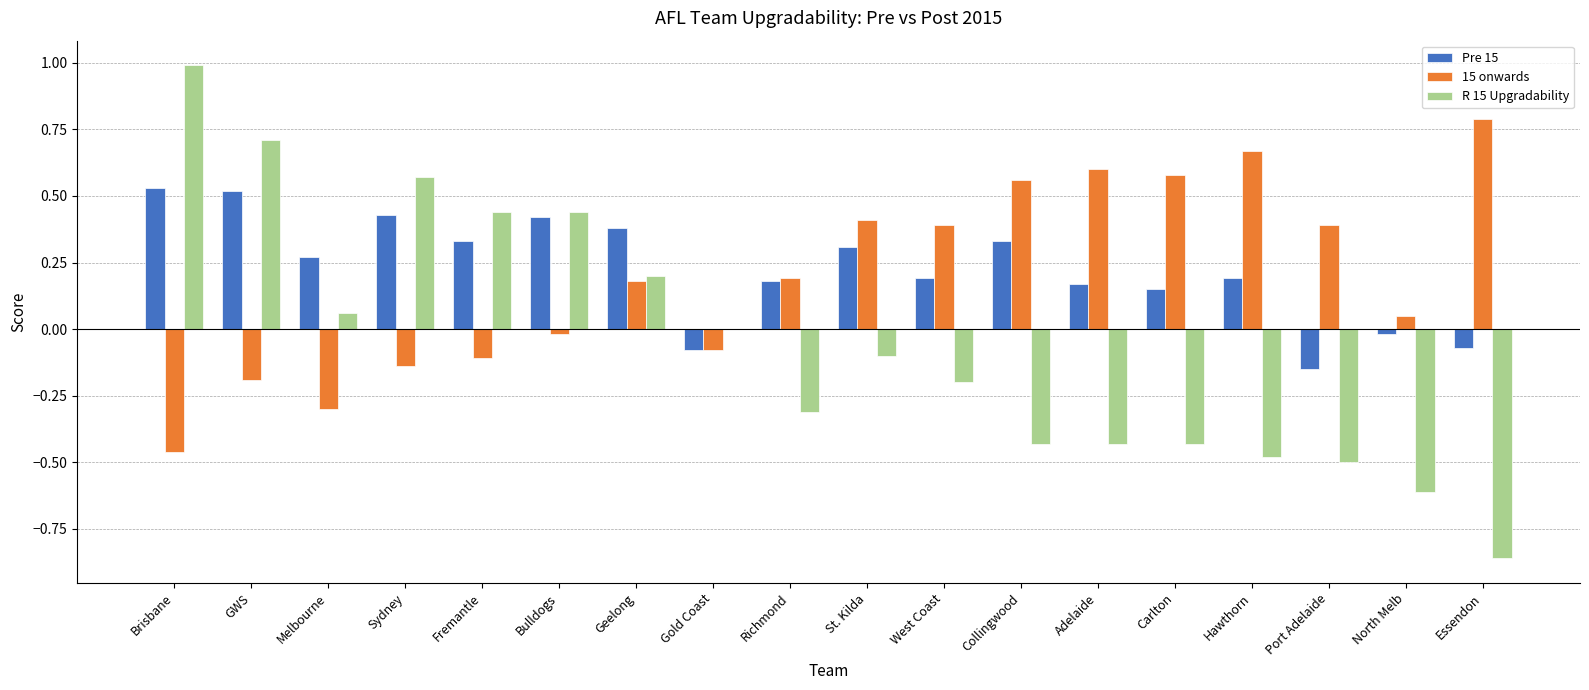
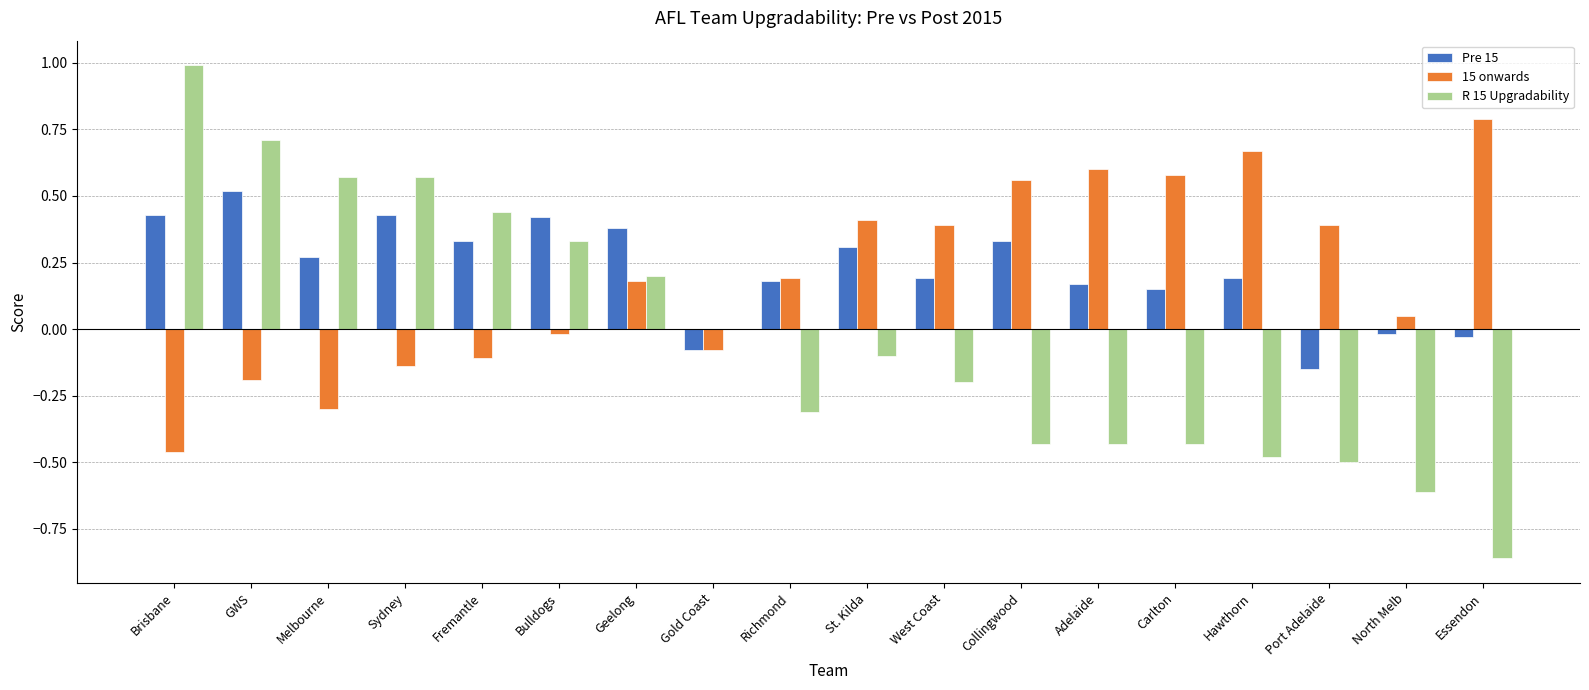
Pre 15, Brisbane: 0.53 -> 0.43
R 15 Upgradability, Melbourne: 0.06 -> 0.57
R 15 Upgradability, Bulldogs: 0.44 -> 0.33
Pre 15, Essendon: -0.07 -> -0.03
